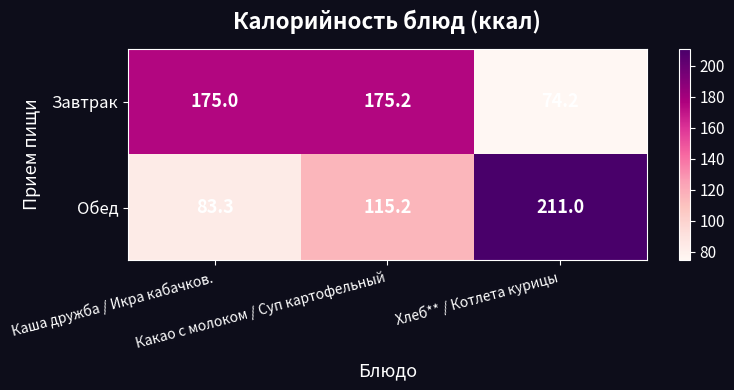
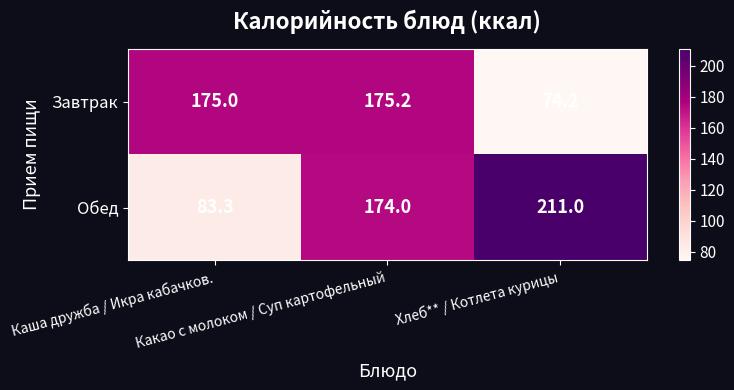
Обед, Какао с молоком / Суп картофельный: 115.2 -> 174.0
